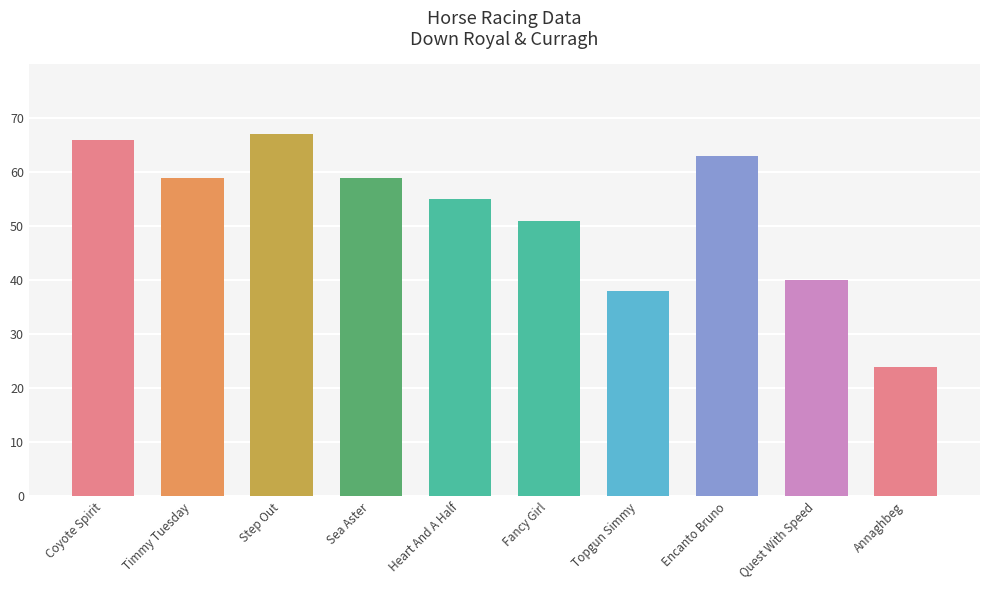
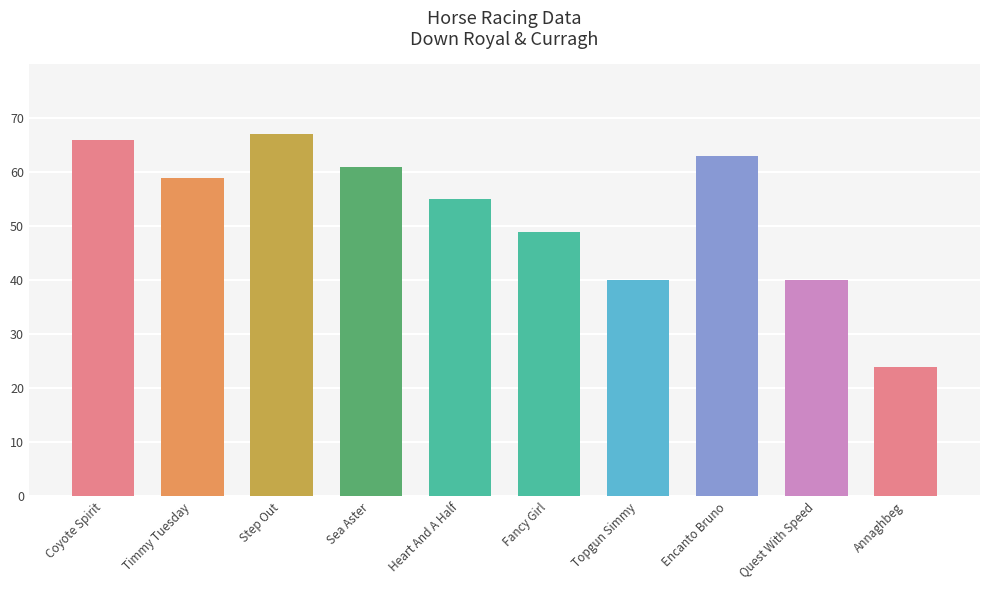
Sea Aster: 59 -> 61
Fancy Girl: 51 -> 49
Topgun Simmy: 38 -> 40
